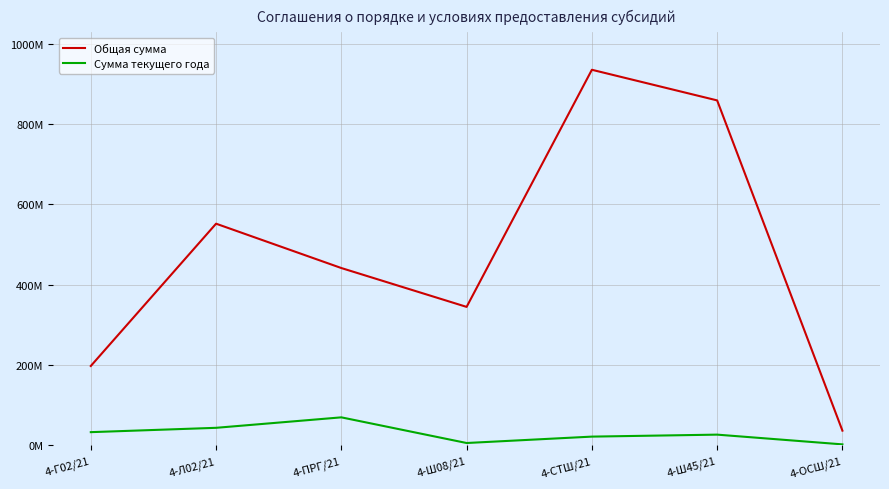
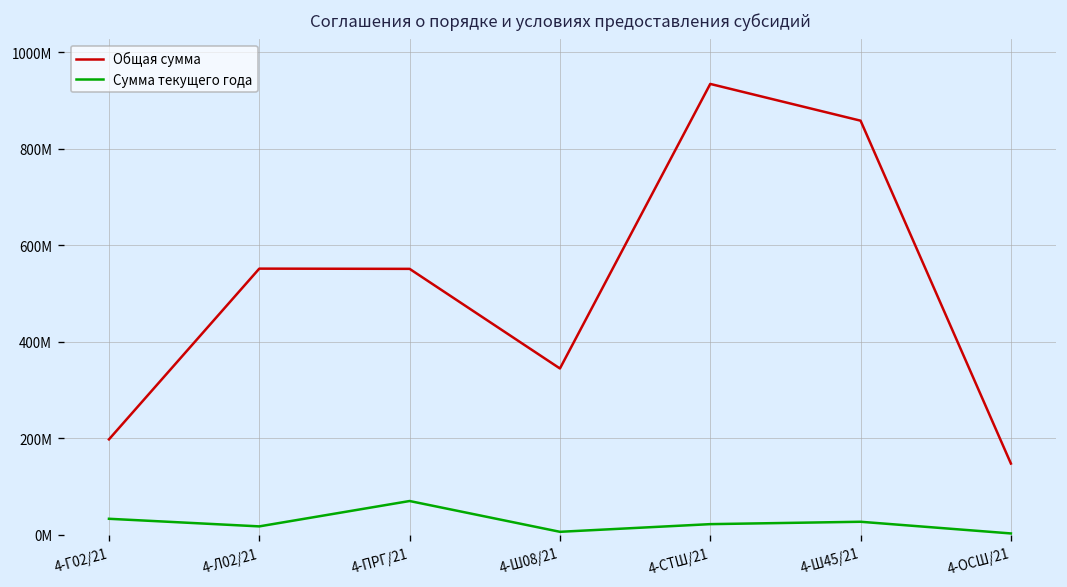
Сумма текущего года, 4-Л02/21: 40000000 -> 20000000
Общая сумма, 4-ПРГ/21: 440000000 -> 550000000
Общая сумма, 4-ОСШ/21: 40000000 -> 150000000
